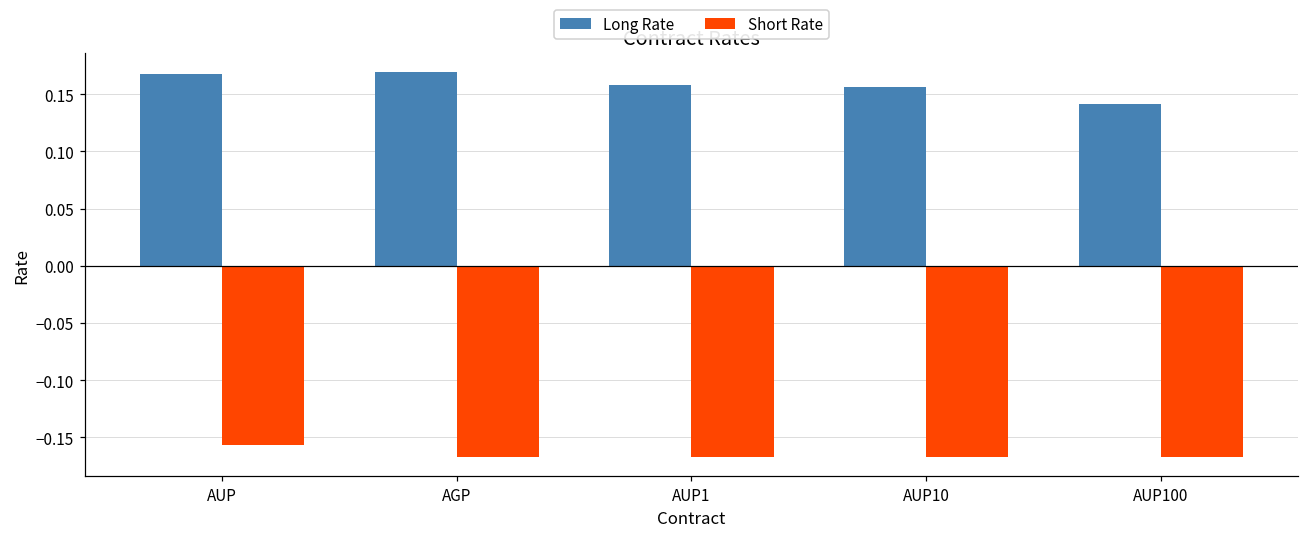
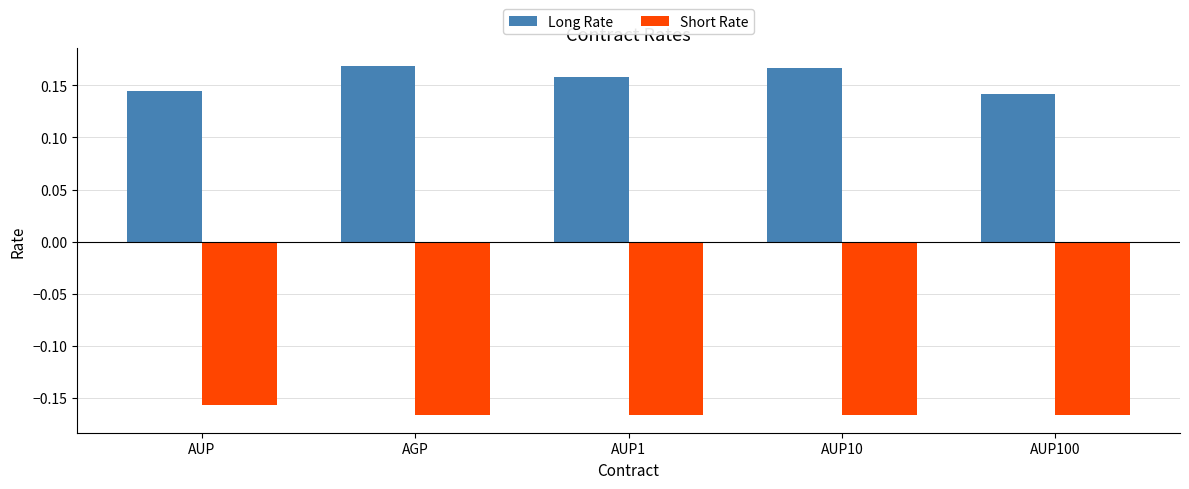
Long Rate, AUP: 0.168 -> 0.145
Long Rate, AUP10: 0.157 -> 0.167
